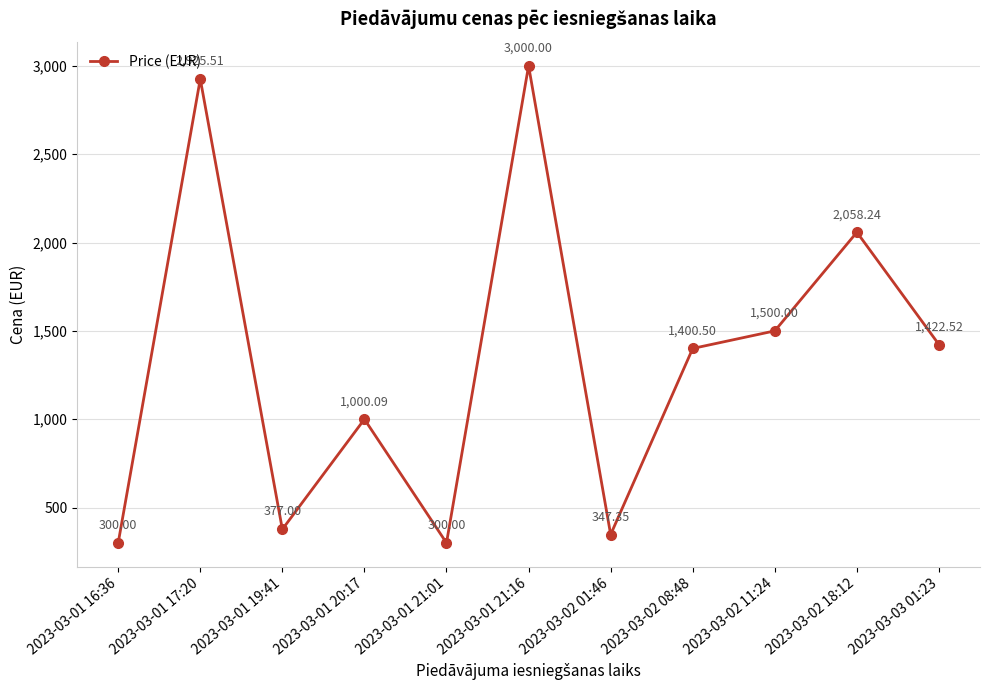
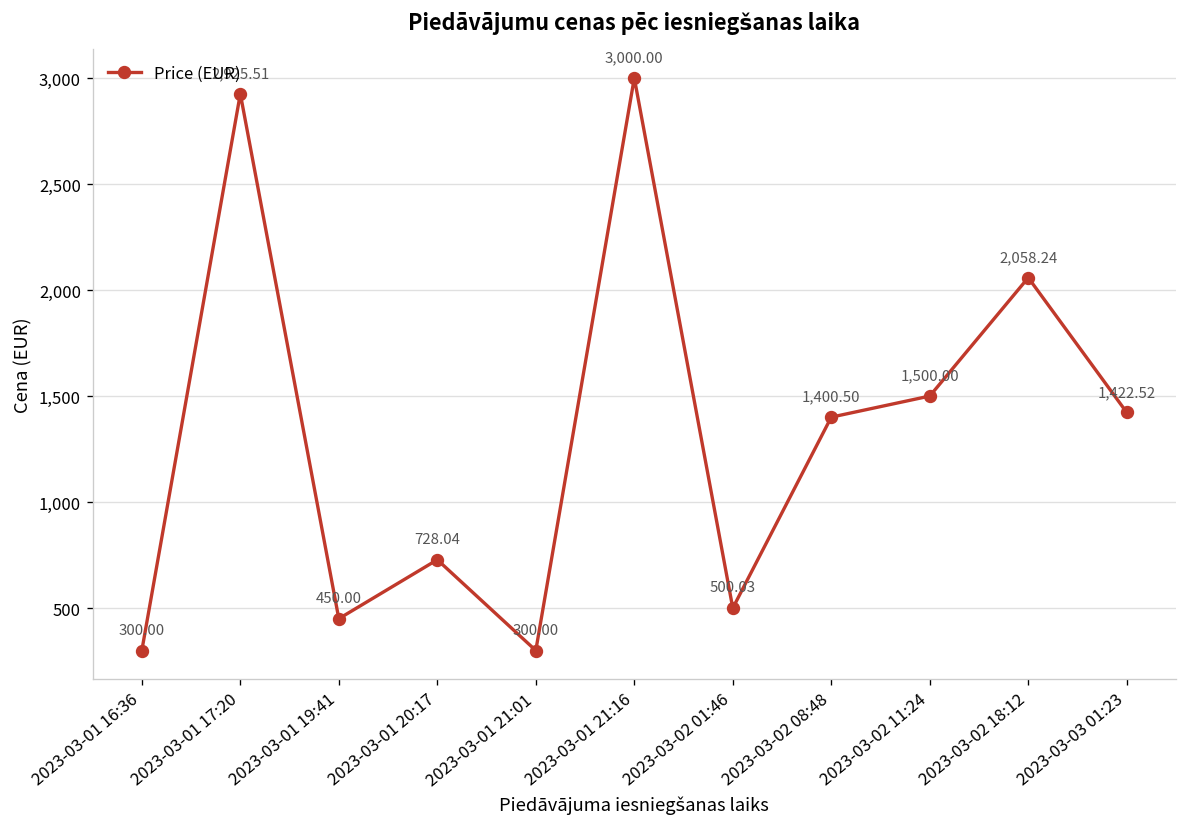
2023-03-01 19:41: 377.00 -> 450.00
2023-03-01 20:17: 1,000.09 -> 728.04
2023-03-02 01:46: 347.35 -> 500.03
